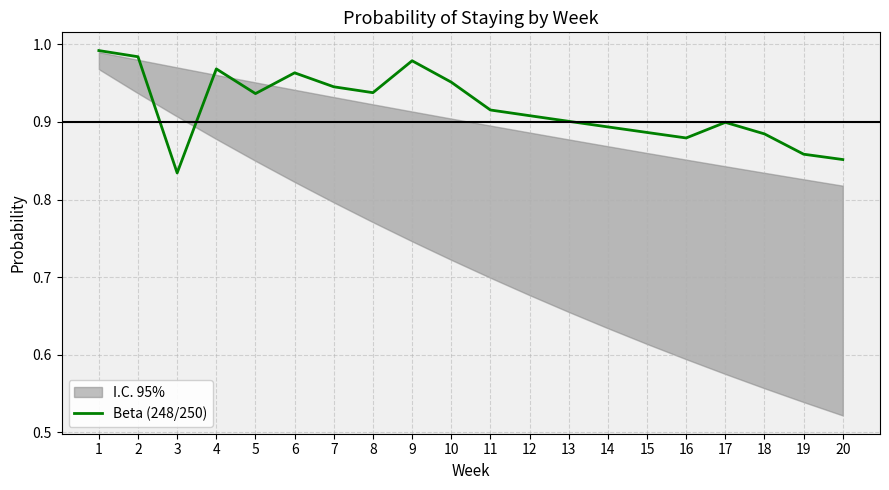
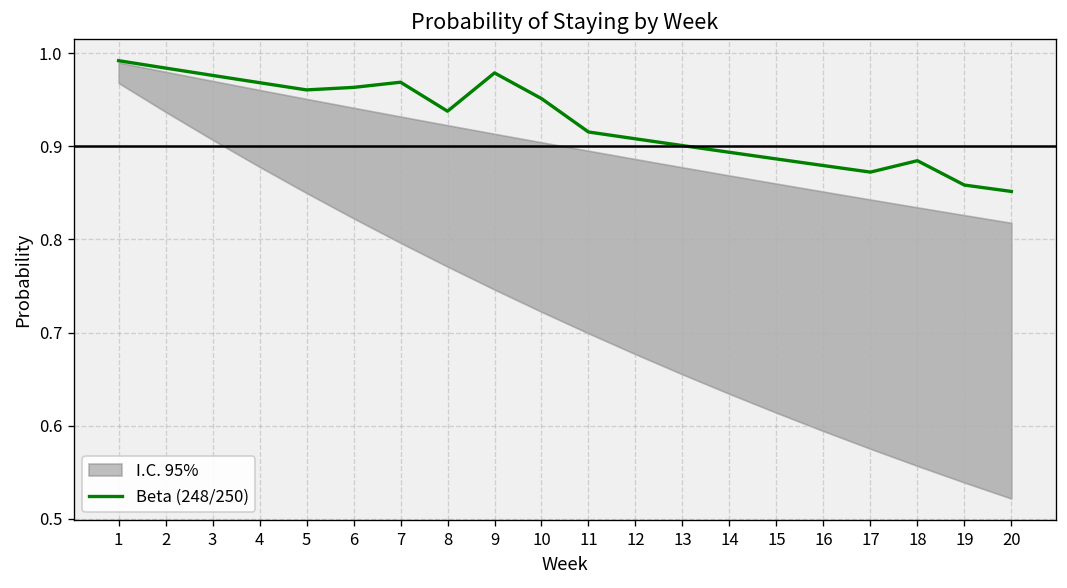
Beta (248/250), 3: 0.83 -> 0.98
Beta (248/250), 5: 0.94 -> 0.96
Beta (248/250), 7: 0.95 -> 0.97
Beta (248/250), 17: 0.90 -> 0.87
